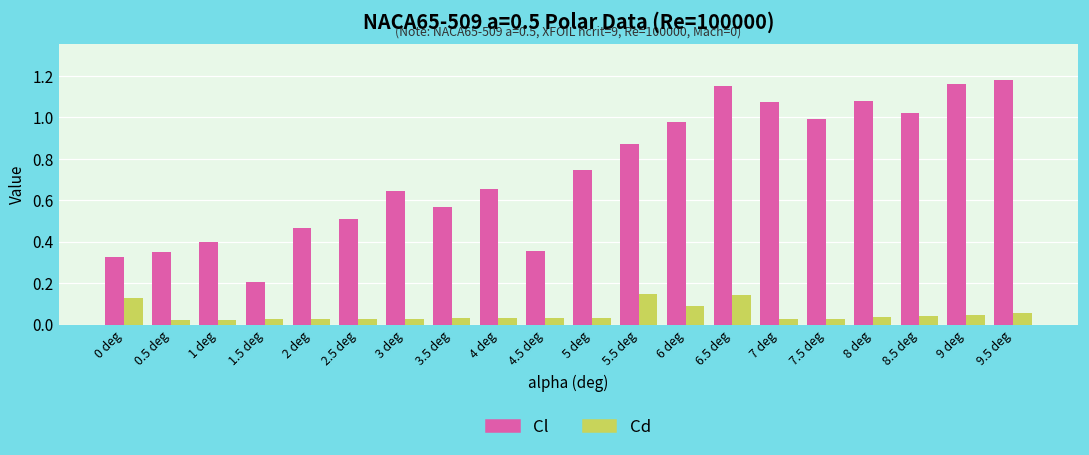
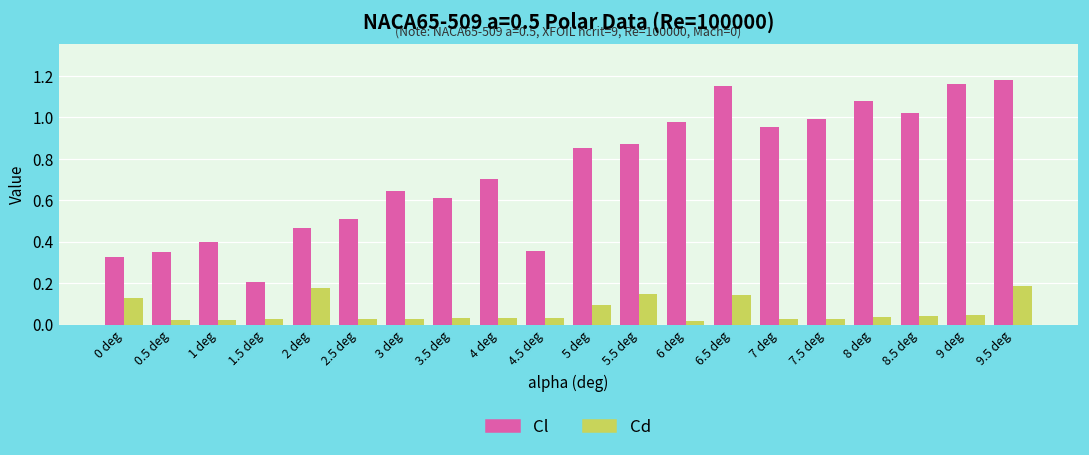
Cd, 2 deg: 0.03 -> 0.18
Cl, 3.5 deg: 0.57 -> 0.61
Cl, 4 deg: 0.66 -> 0.70
Cl, 5 deg: 0.75 -> 0.85
Cd, 5 deg: 0.03 -> 0.09
Cd, 6 deg: 0.09 -> 0.02
Cl, 7 deg: 1.08 -> 0.96
Cd, 9.5 deg: 0.06 -> 0.19
